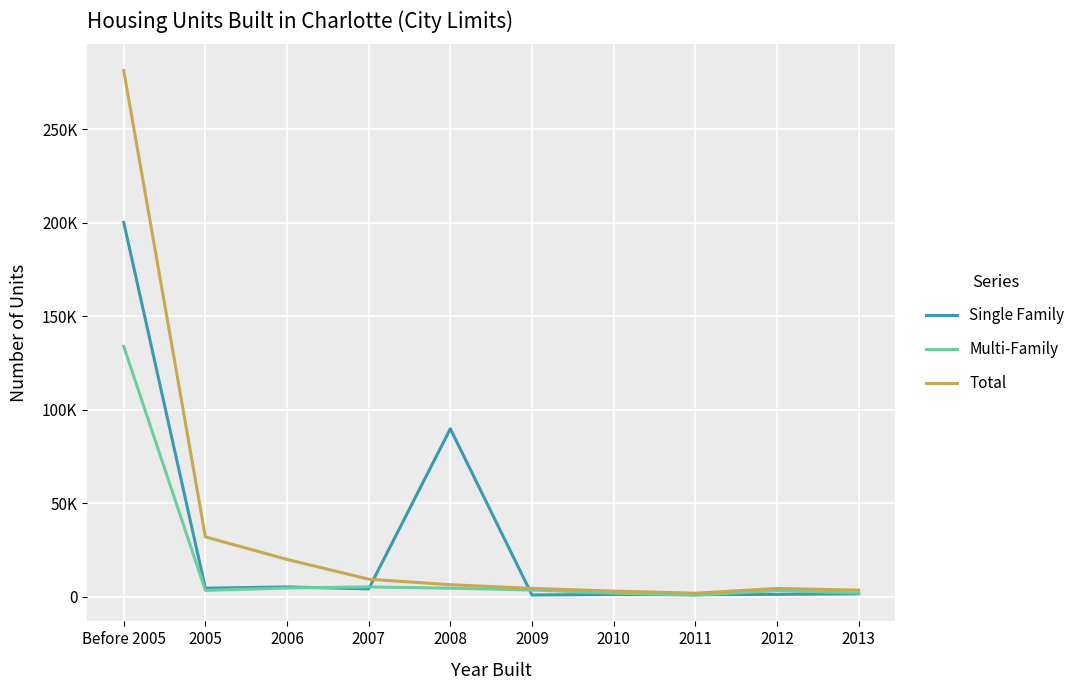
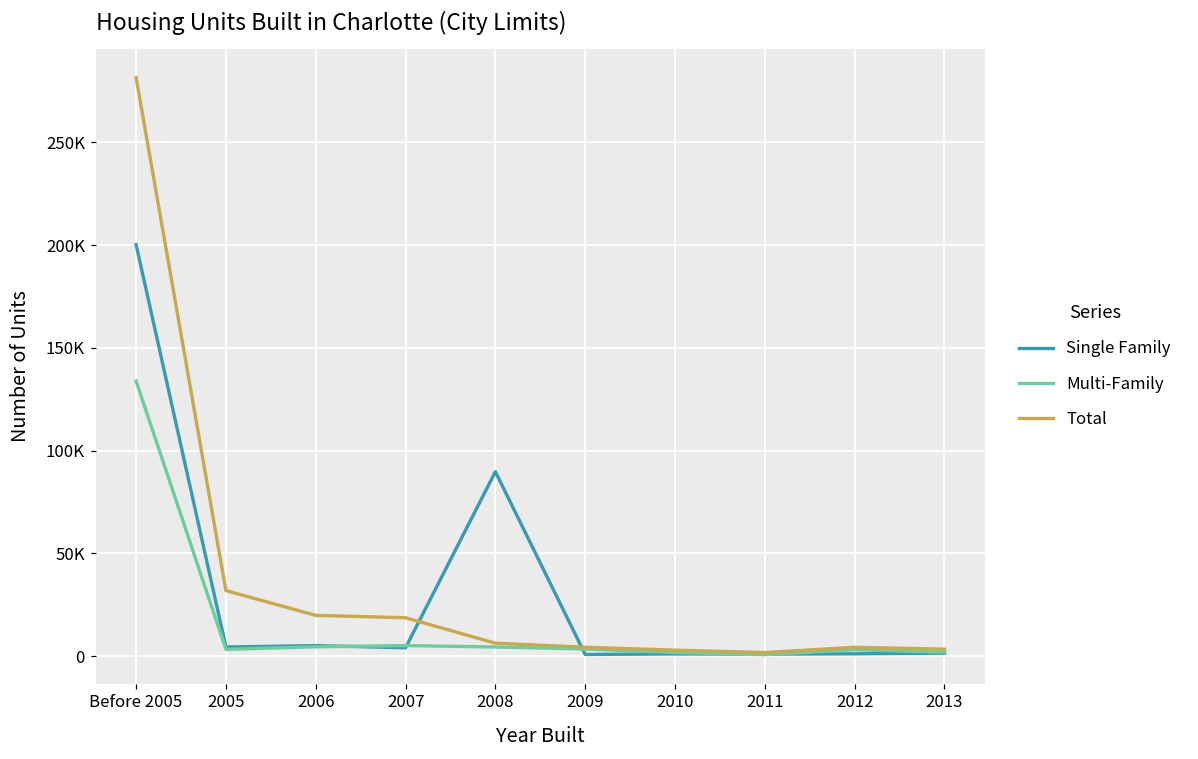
Total, 2007: 9000 -> 19000
